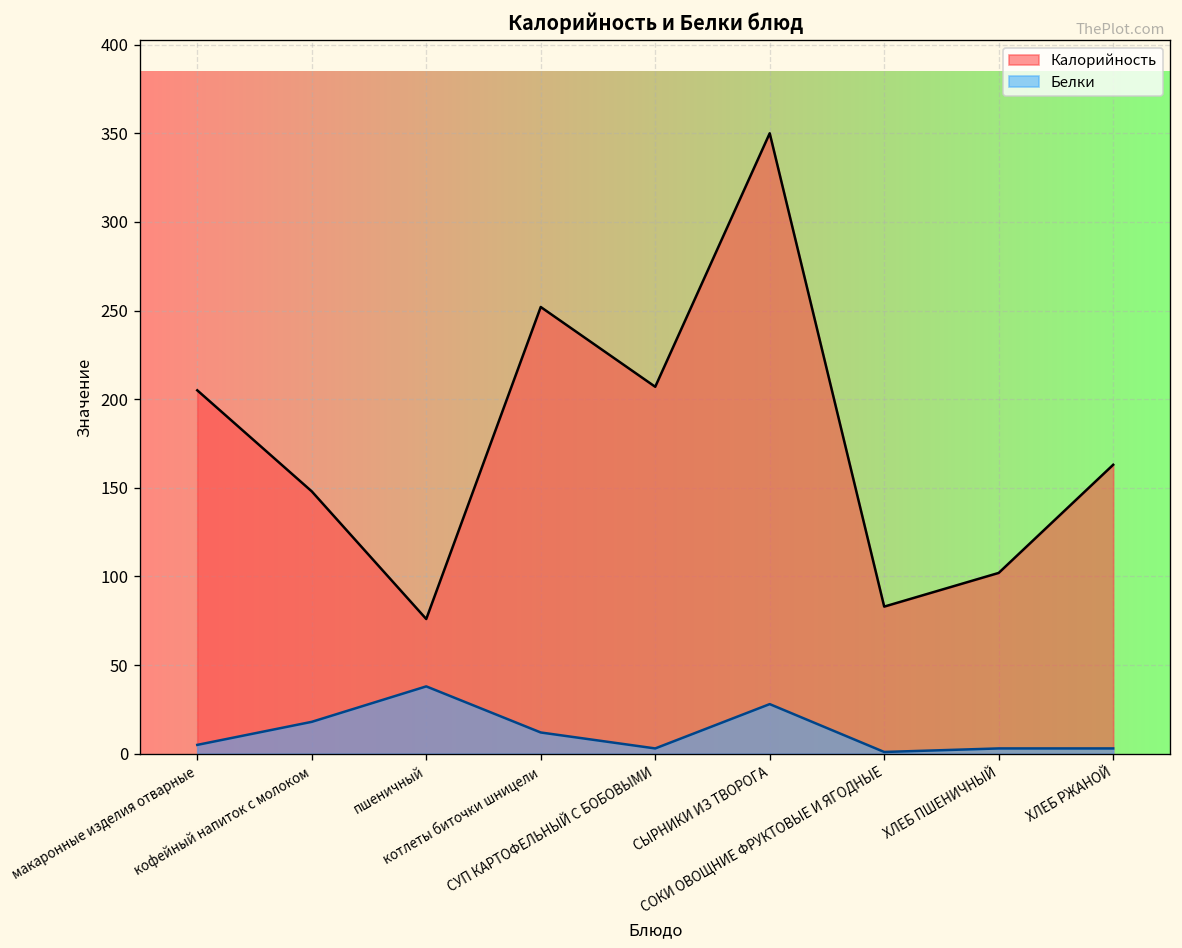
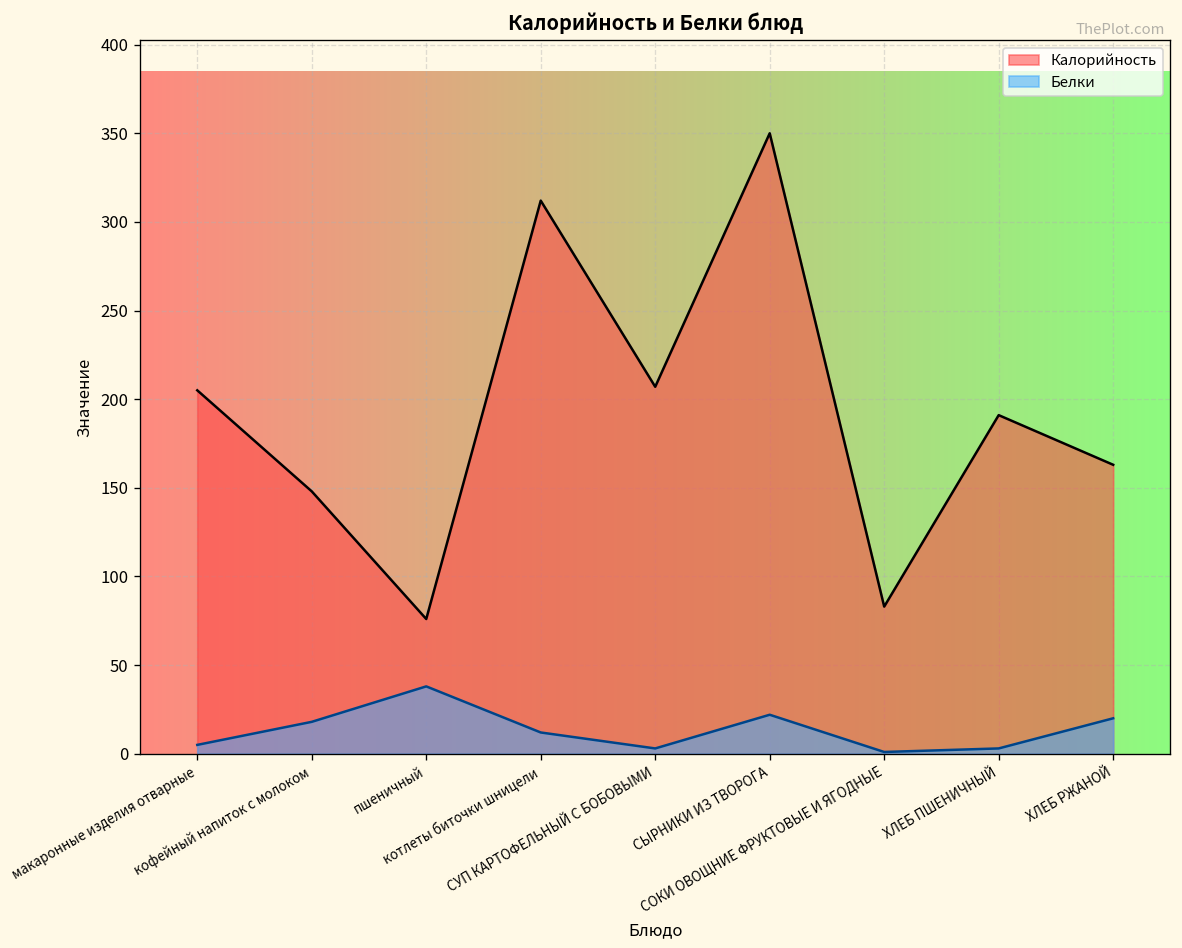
Калорийность, котлеты биточки шницели: 252 -> 312
Белки, СЫРНИКИ ИЗ ТВОРОГА: 28 -> 22
Калорийность, ХЛЕБ ПШЕНИЧНЫЙ: 102 -> 191
Белки, ХЛЕБ РЖАНОЙ: 3 -> 20
